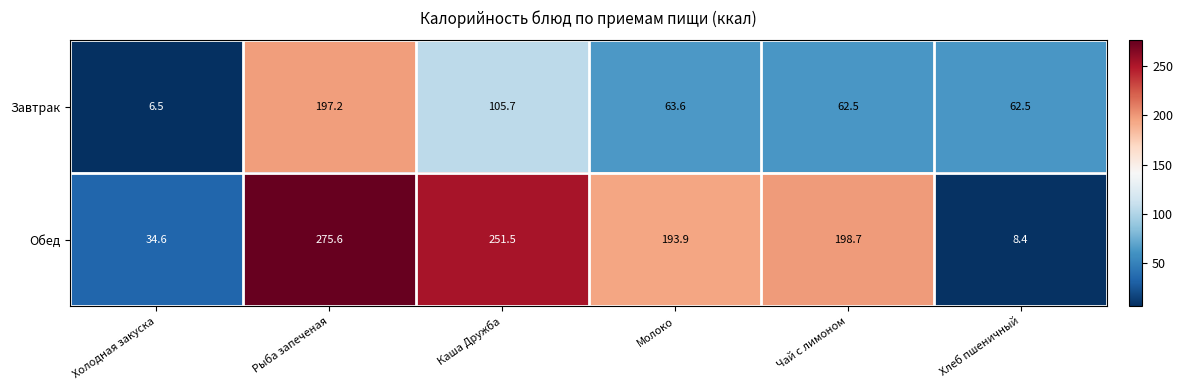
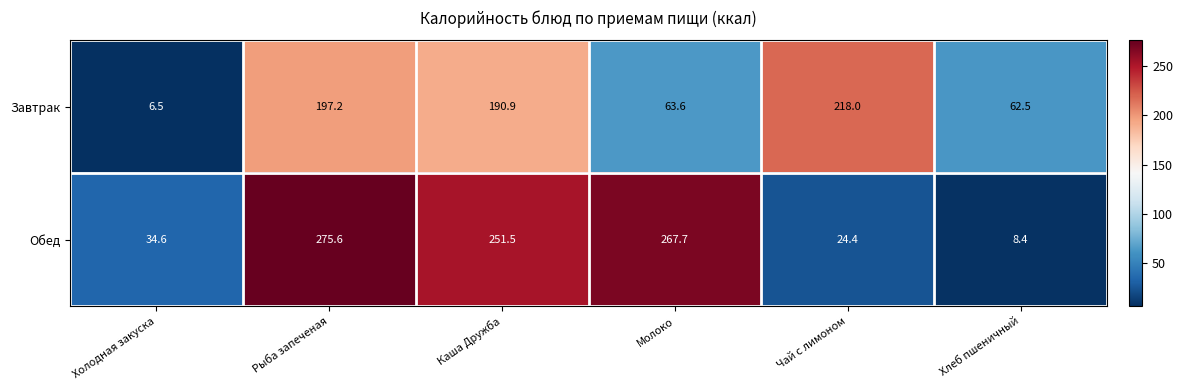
Завтрак, Каша Дружба: 105.7 -> 190.9
Завтрак, Чай с лимоном: 62.5 -> 218.0
Обед, Молоко: 193.9 -> 267.7
Обед, Чай с лимоном: 198.7 -> 24.4
